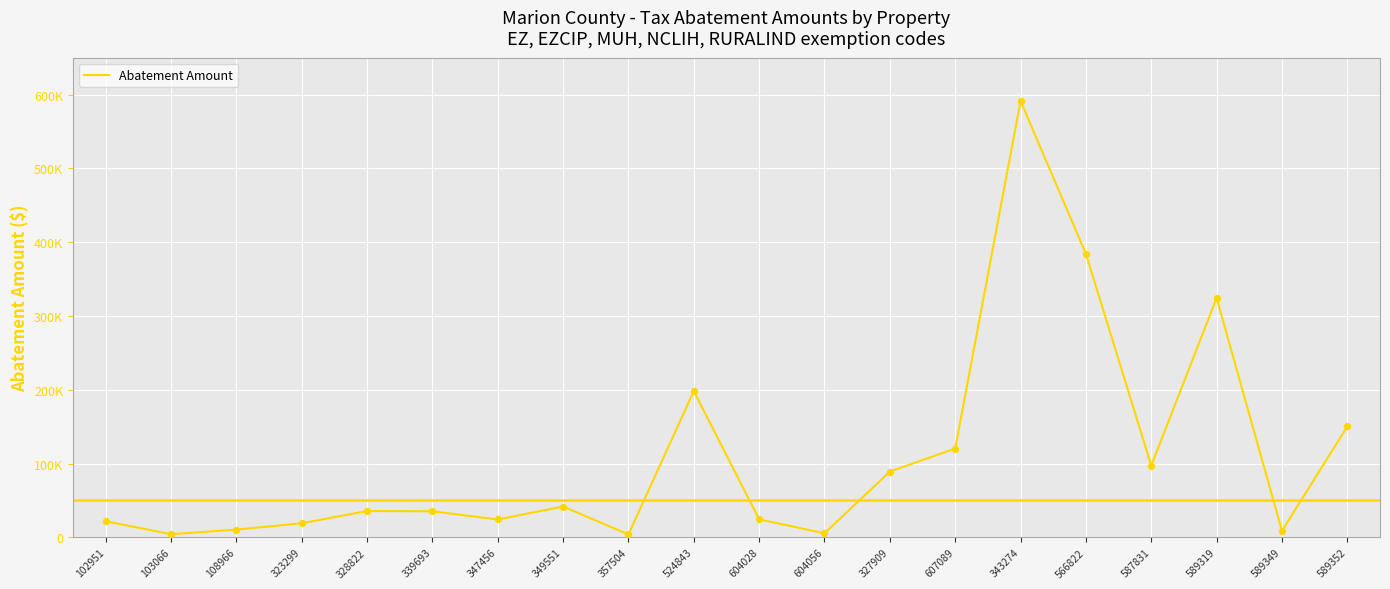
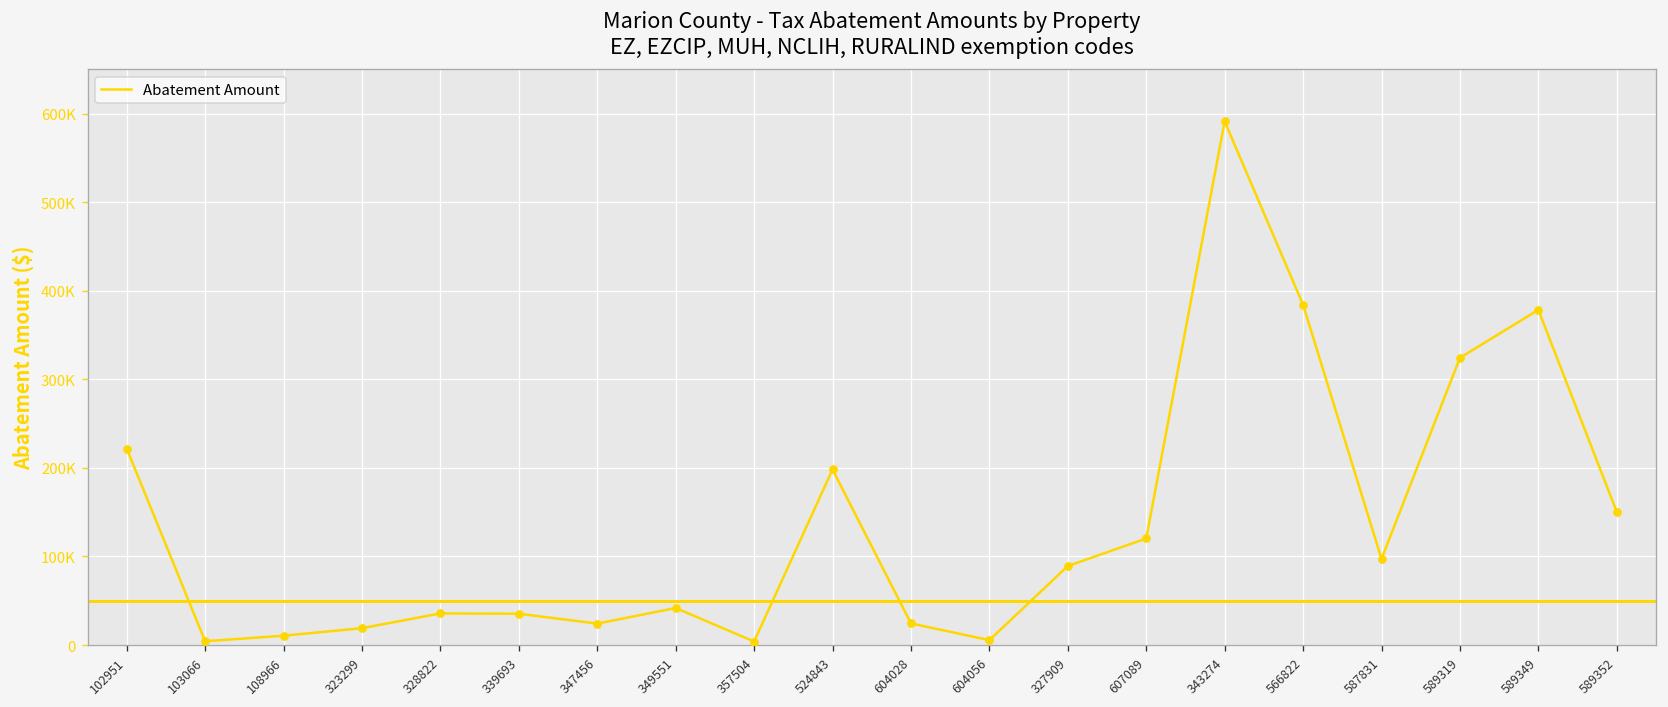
102951: 20000 -> 220000
589349: 10000 -> 380000
